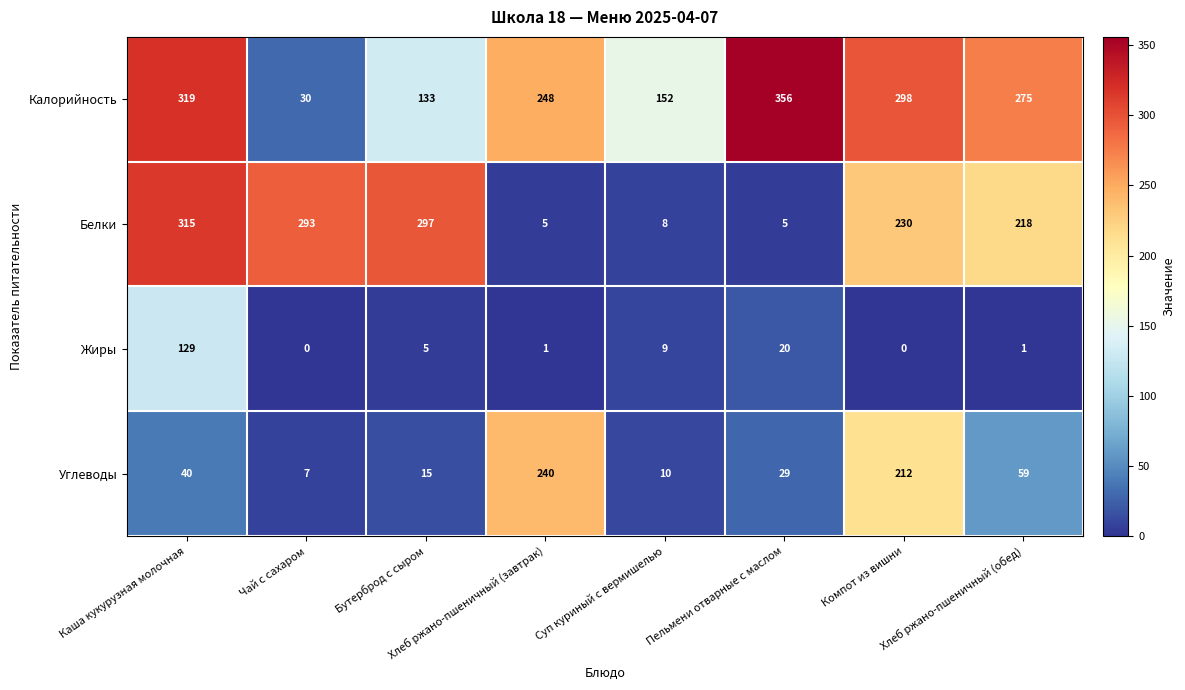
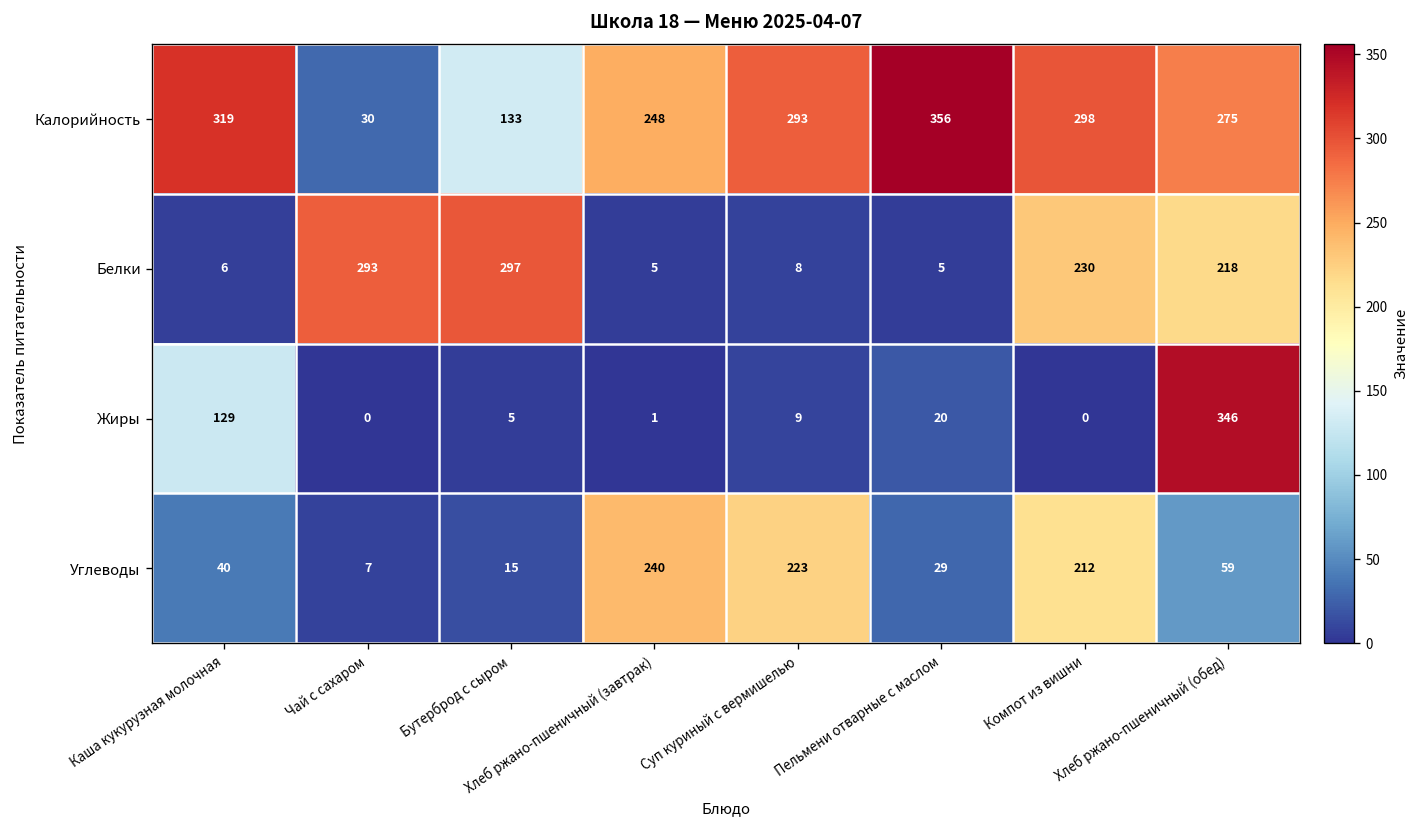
Калорийность, Суп куриный с вермишелью: 152 -> 293
Белки, Каша кукурузная молочная: 315 -> 6
Жиры, Хлеб ржано-пшеничный (обед): 1 -> 346
Углеводы, Суп куриный с вермишелью: 10 -> 223
